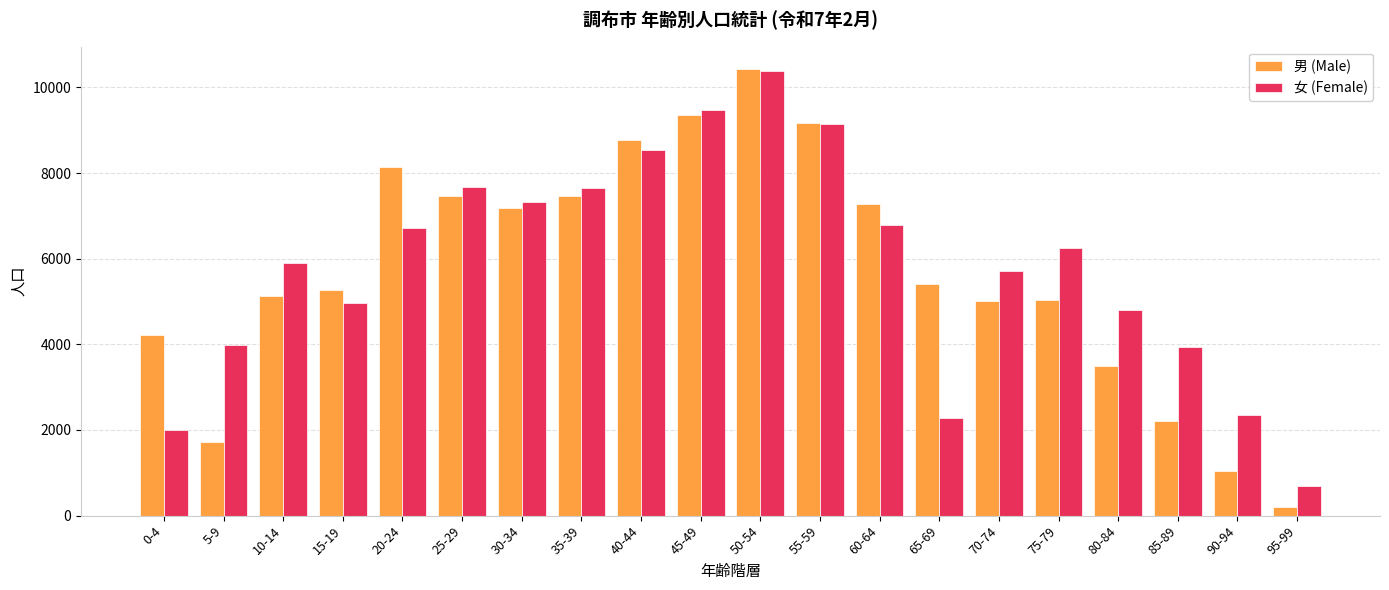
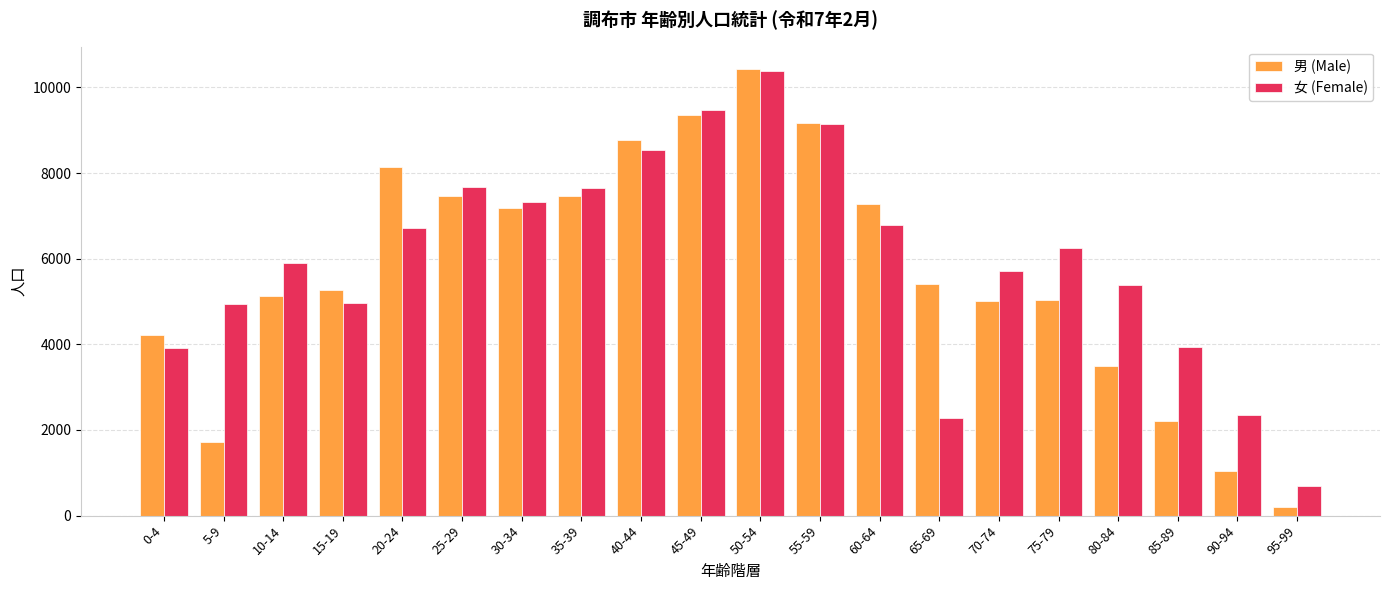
女 (Female), 0-4: 2000 -> 3900
女 (Female), 5-9: 4000 -> 4900
女 (Female), 80-84: 4800 -> 5400
